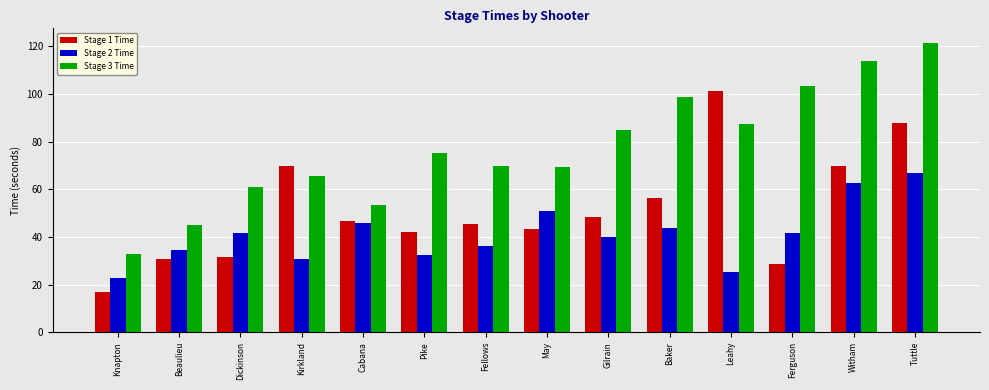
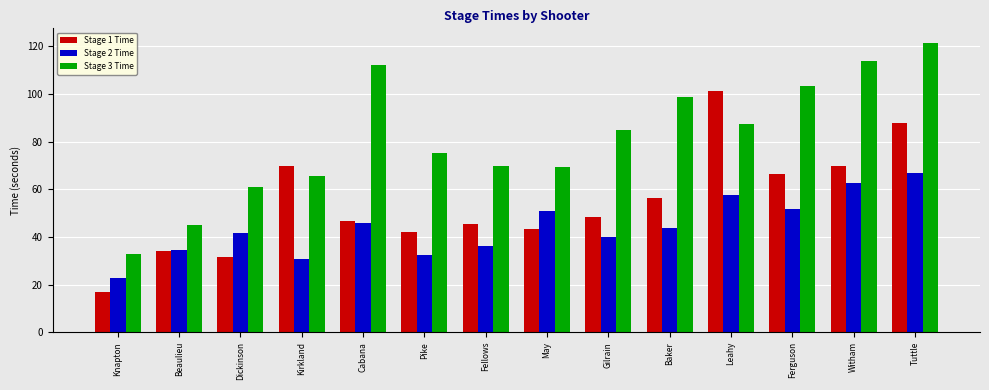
Stage 1 Time, Beaulieu: 31 -> 34
Stage 3 Time, Cabana: 54 -> 112
Stage 2 Time, Leahy: 25 -> 58
Stage 1 Time, Ferguson: 29 -> 66
Stage 2 Time, Ferguson: 41 -> 52
